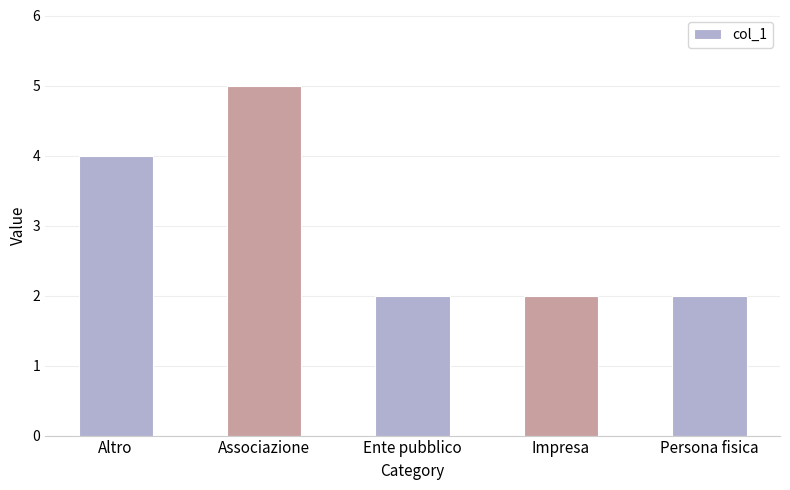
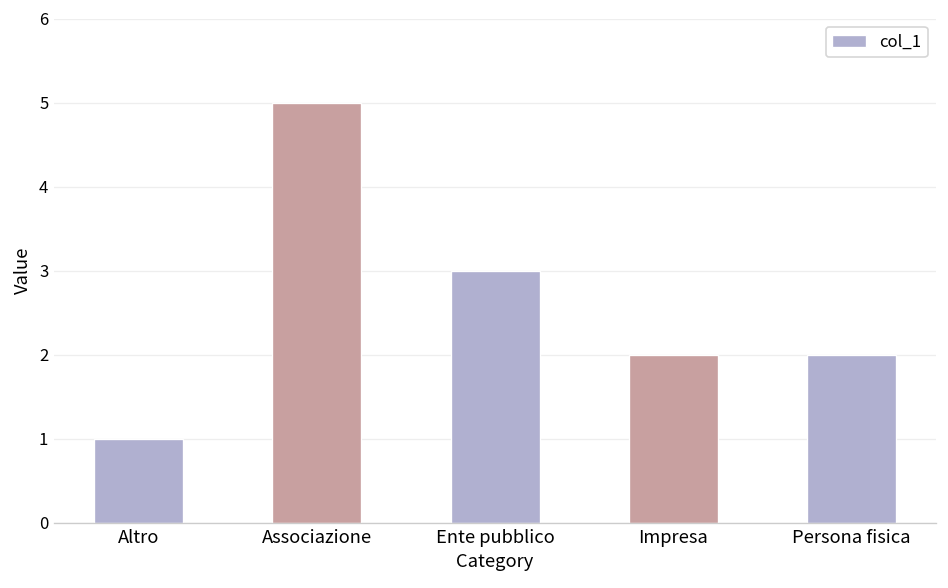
Altro: 4 -> 1
Ente pubblico: 2 -> 3
